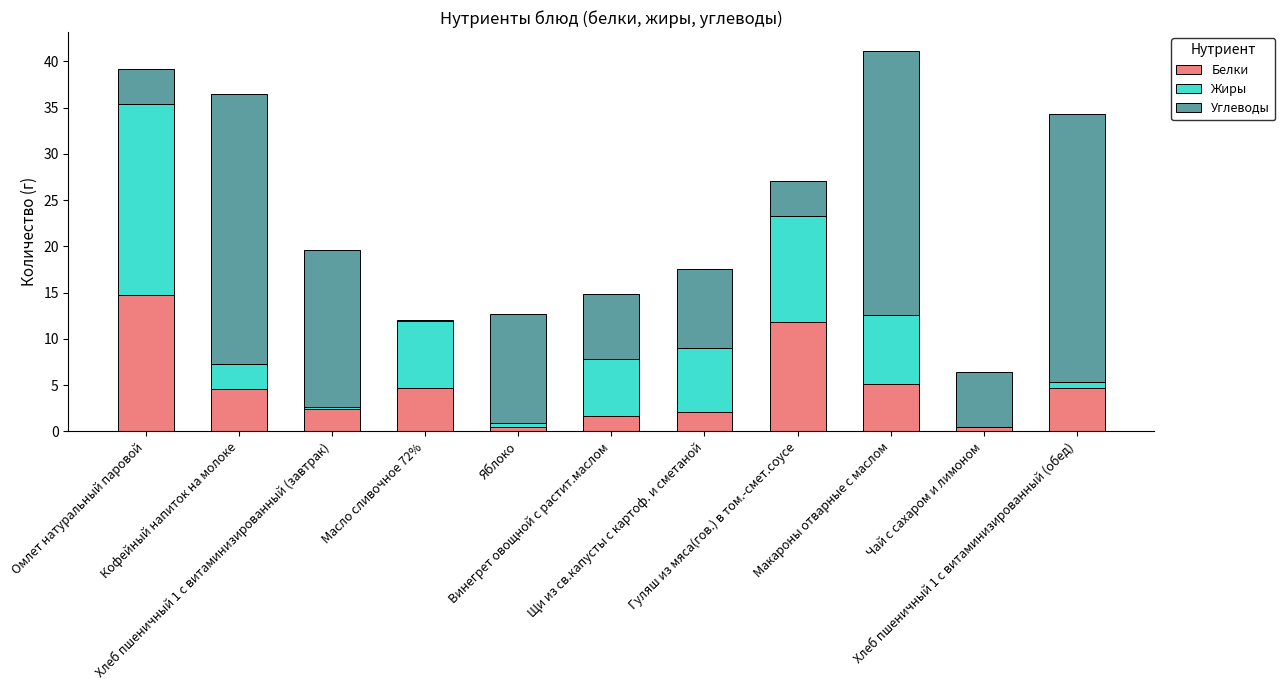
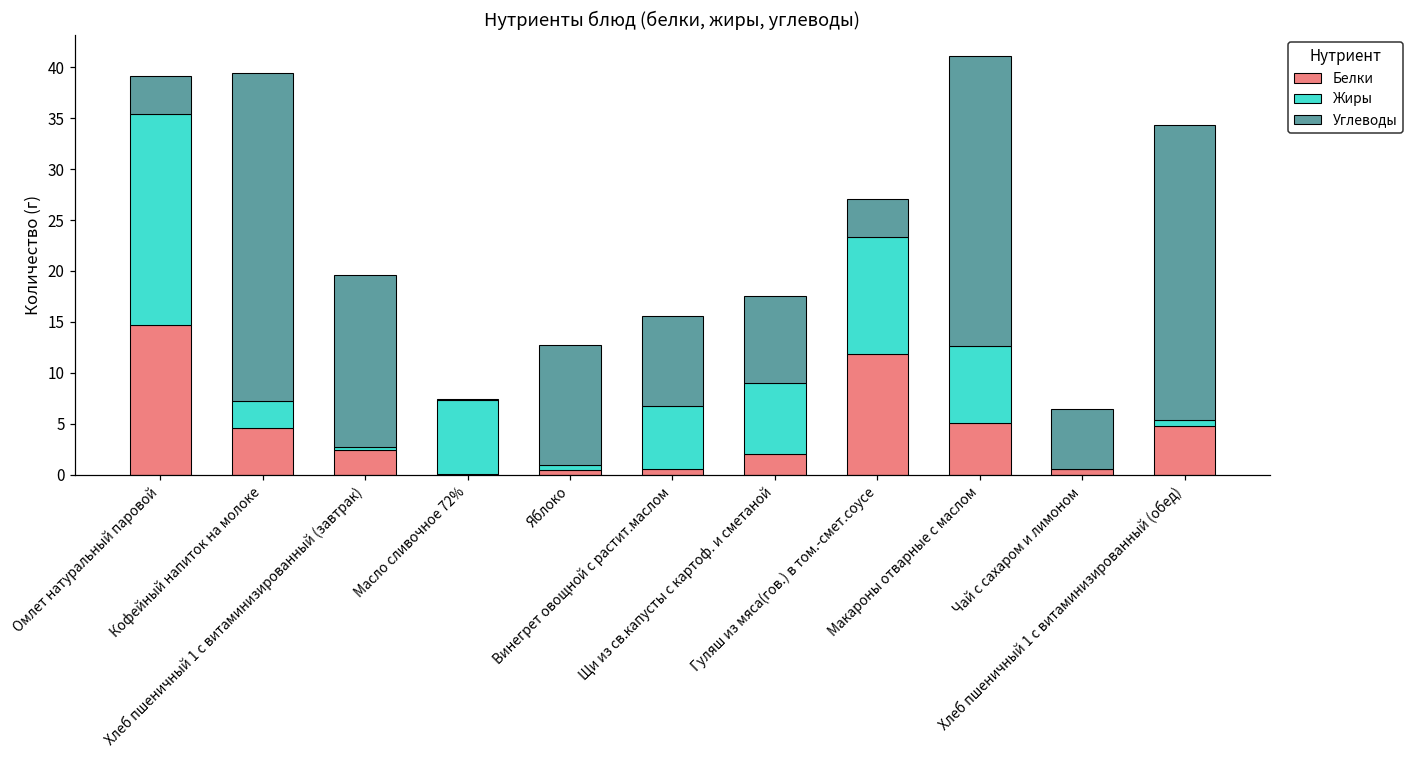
Углеводы, Кофейный напиток на молоке: 29 -> 32
Белки, Масло сливочное 72%: 5 -> 0
Белки, Винегрет овощной с растит.маслом: 2 -> 1
Углеводы, Винегрет овощной с растит.маслом: 7 -> 9
